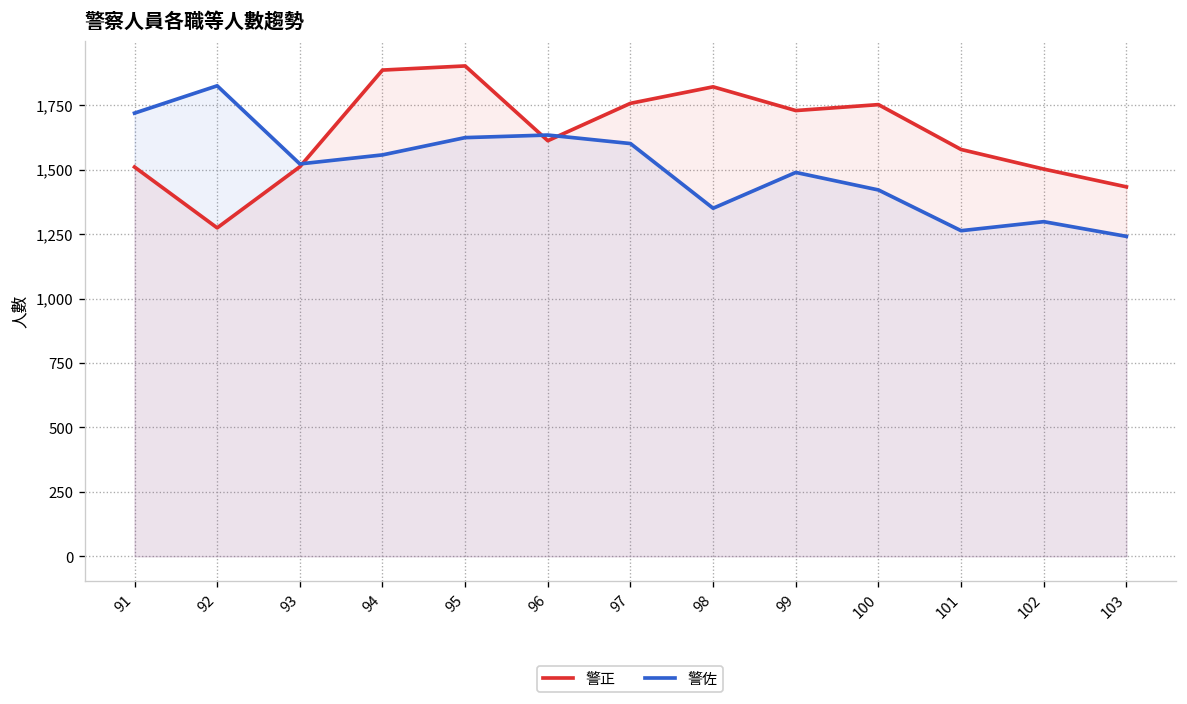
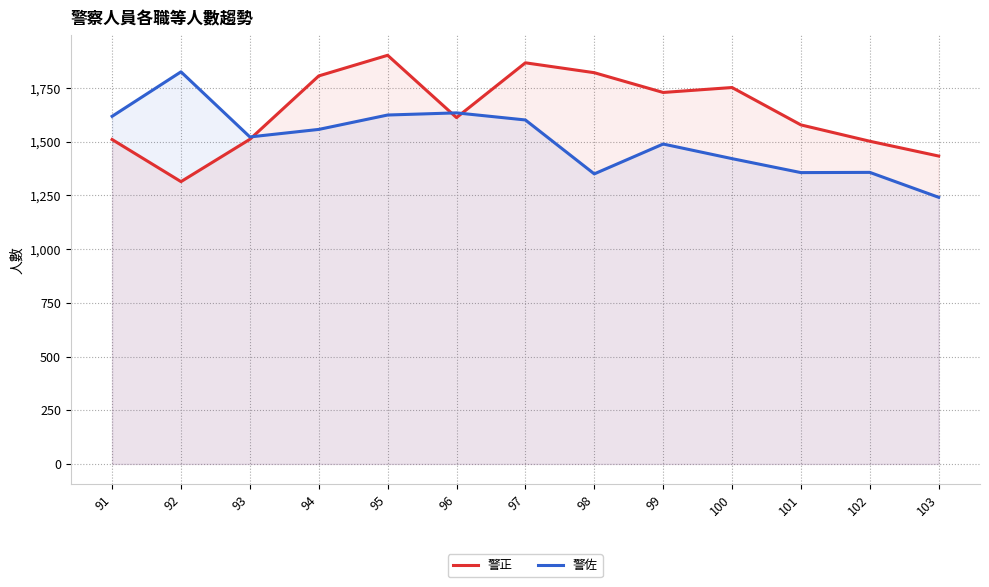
警佐, 91: 1,720 -> 1,620
警正, 92: 1,270 -> 1,310
警正, 94: 1,890 -> 1,810
警正, 97: 1,760 -> 1,870
警佐, 101: 1,260 -> 1,360
警佐, 102: 1,300 -> 1,360
